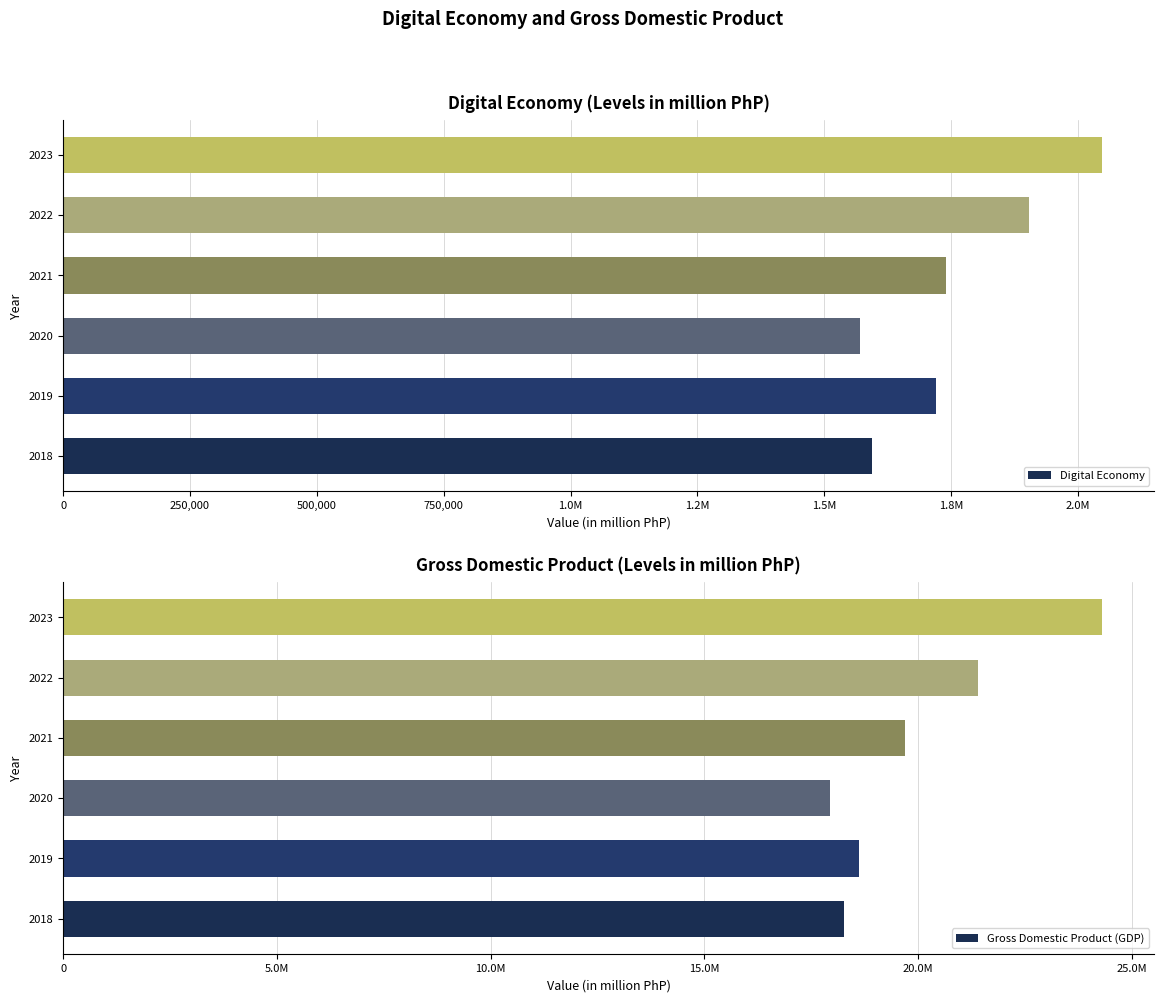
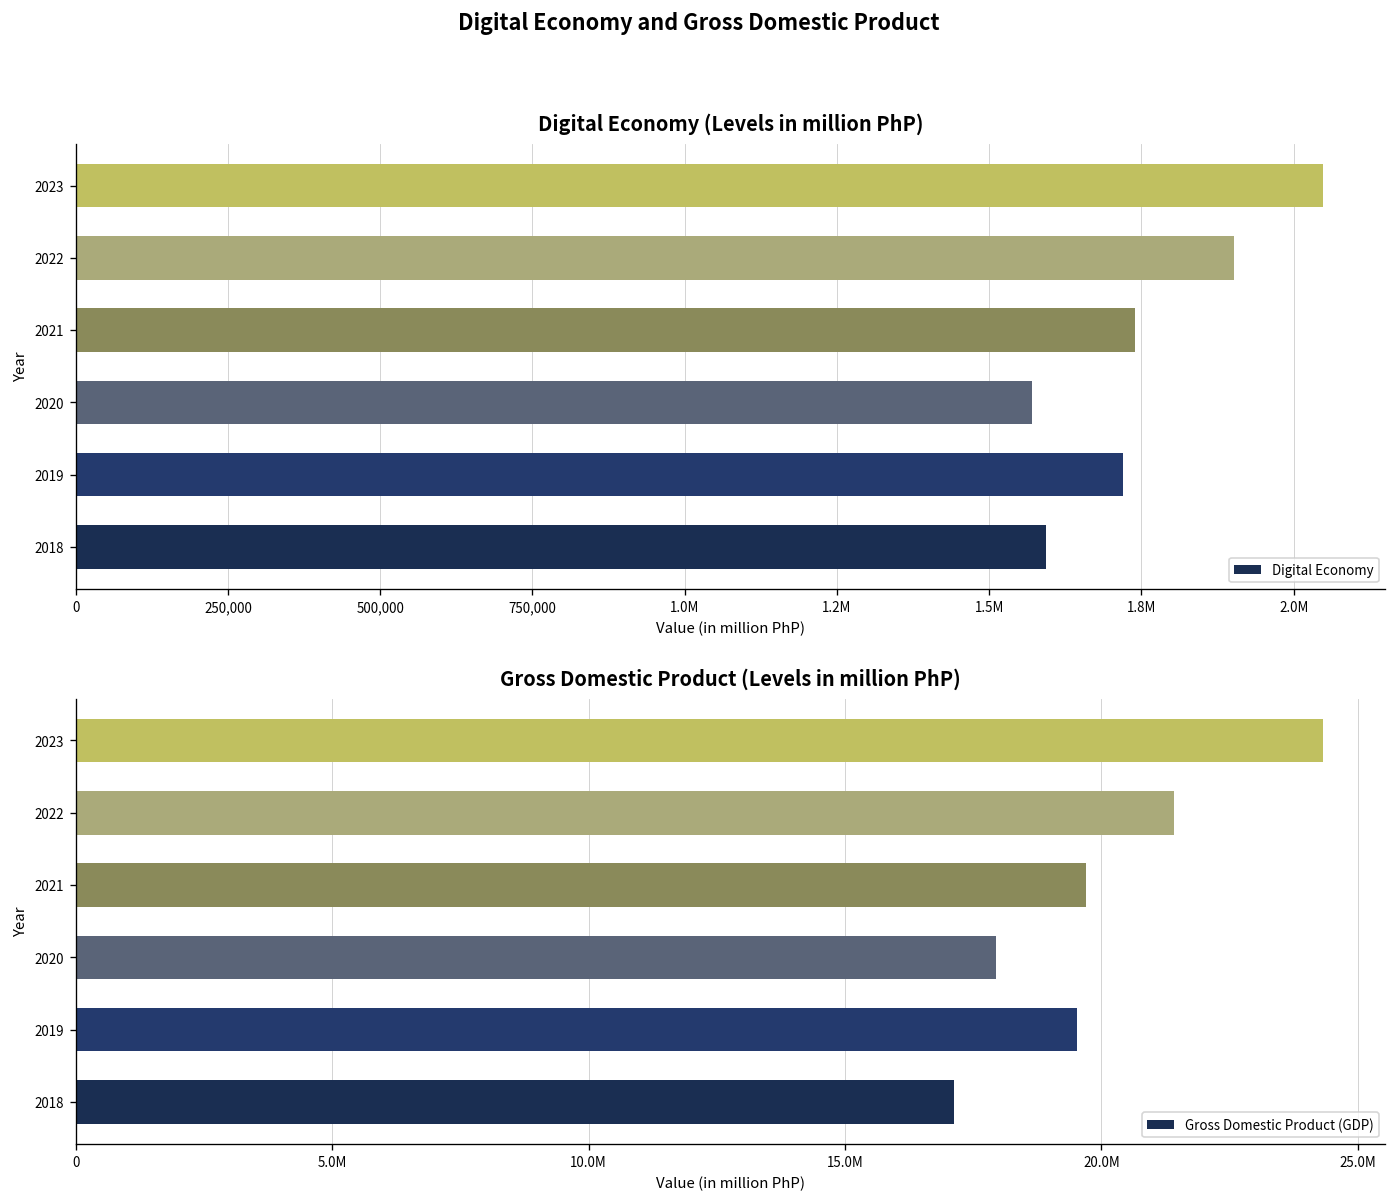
Gross Domestic Product (Levels in million PhP), 2019: 18600000 -> 19500000
Gross Domestic Product (Levels in million PhP), 2018: 18300000 -> 17100000
